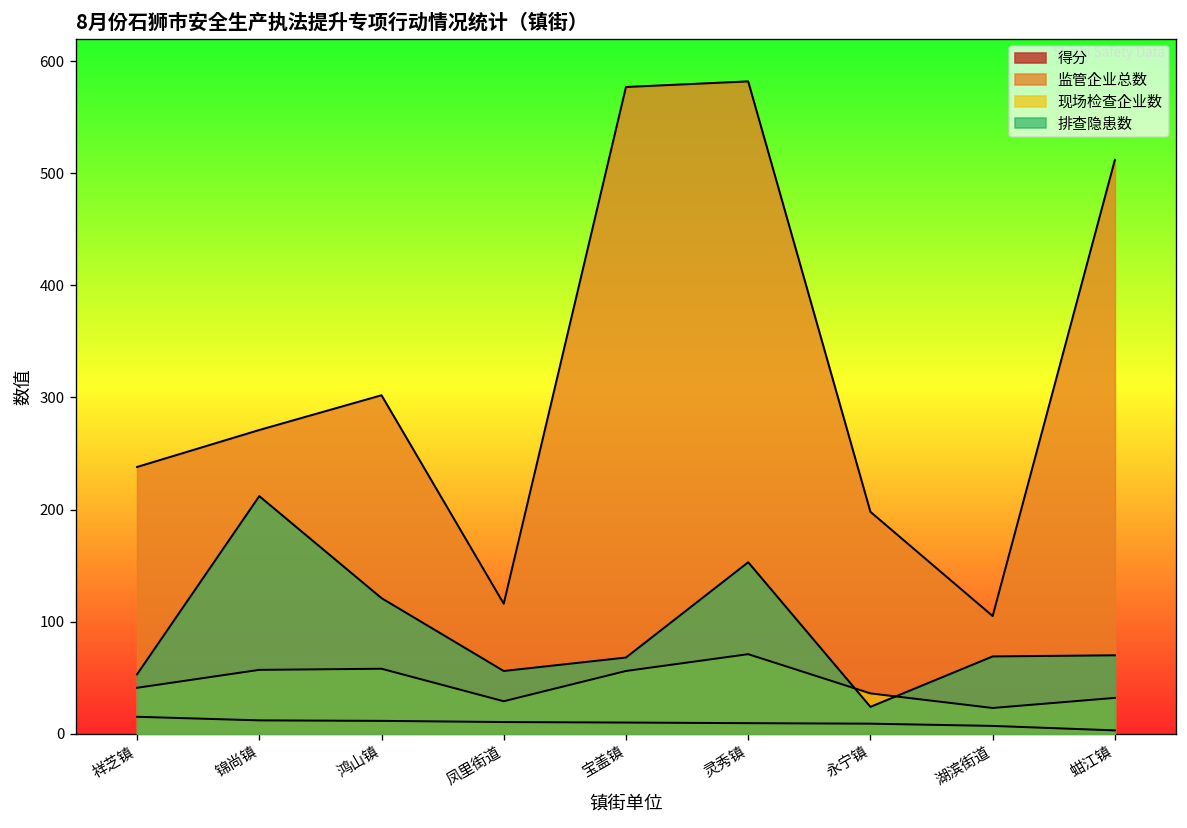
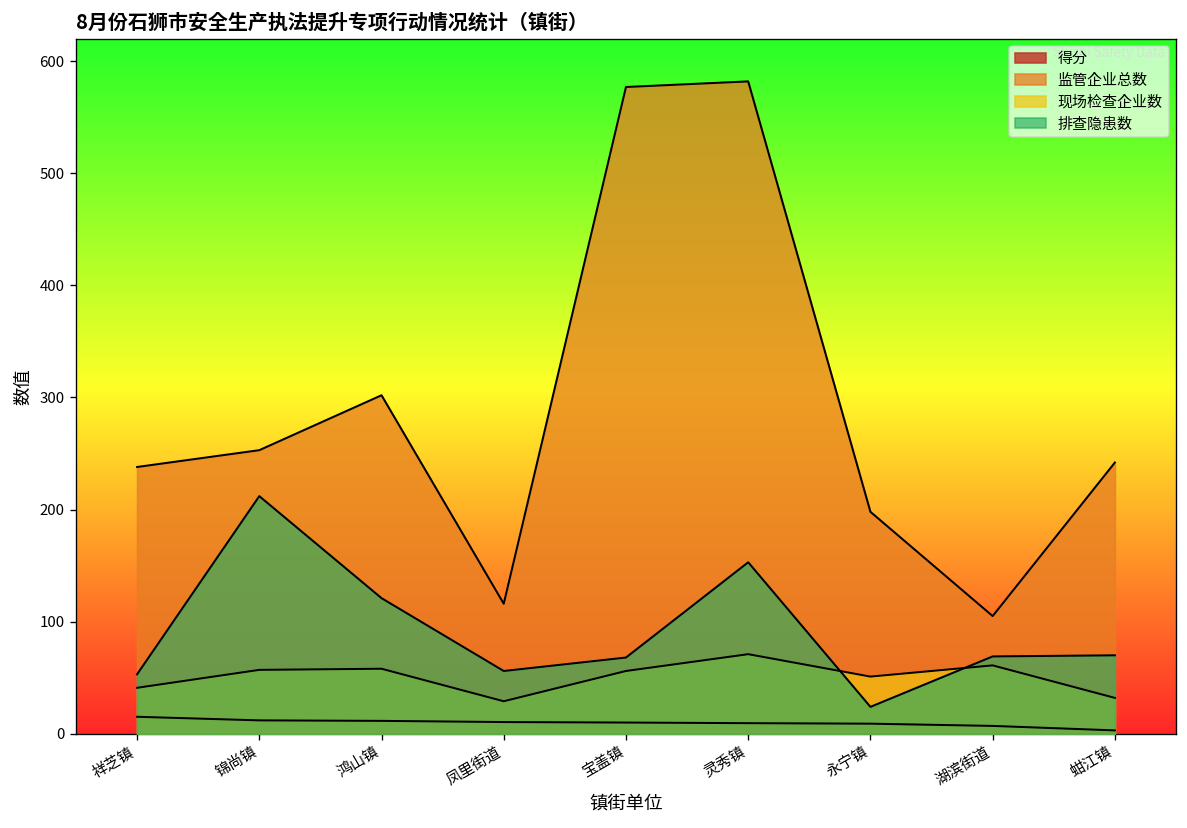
监管企业总数, 锦尚镇: 270 -> 250
现场检查企业数, 永宁镇: 40 -> 50
现场检查企业数, 湖滨街道: 20 -> 60
监管企业总数, 蚶江镇: 510 -> 240
